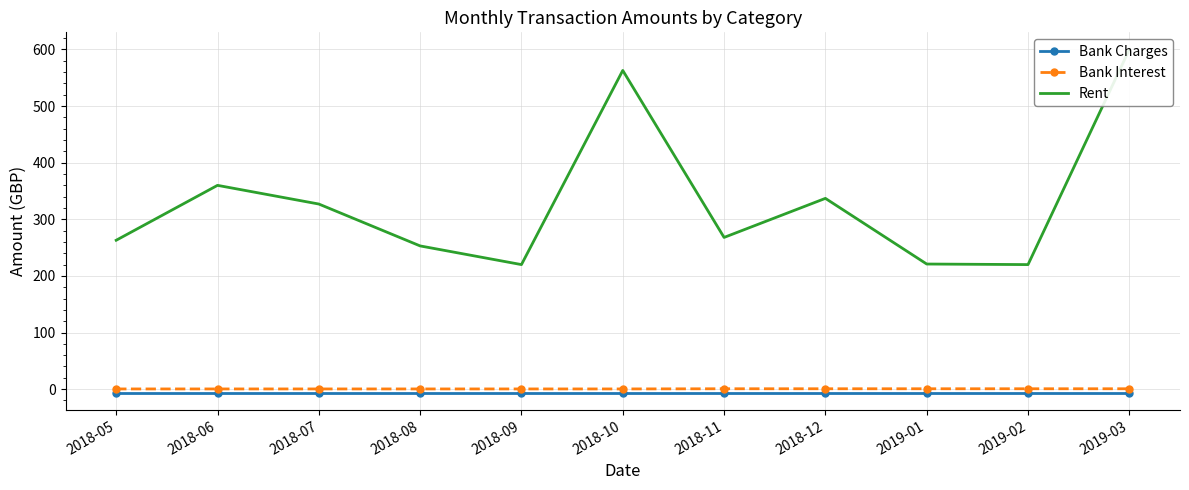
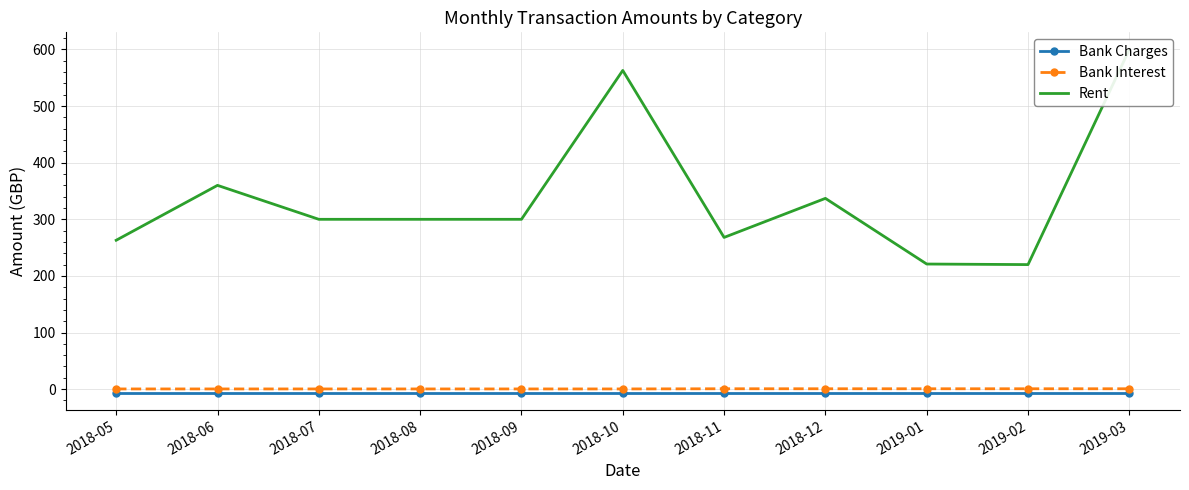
Rent, 2018-07: 330 -> 300
Rent, 2018-08: 250 -> 300
Rent, 2018-09: 220 -> 300
